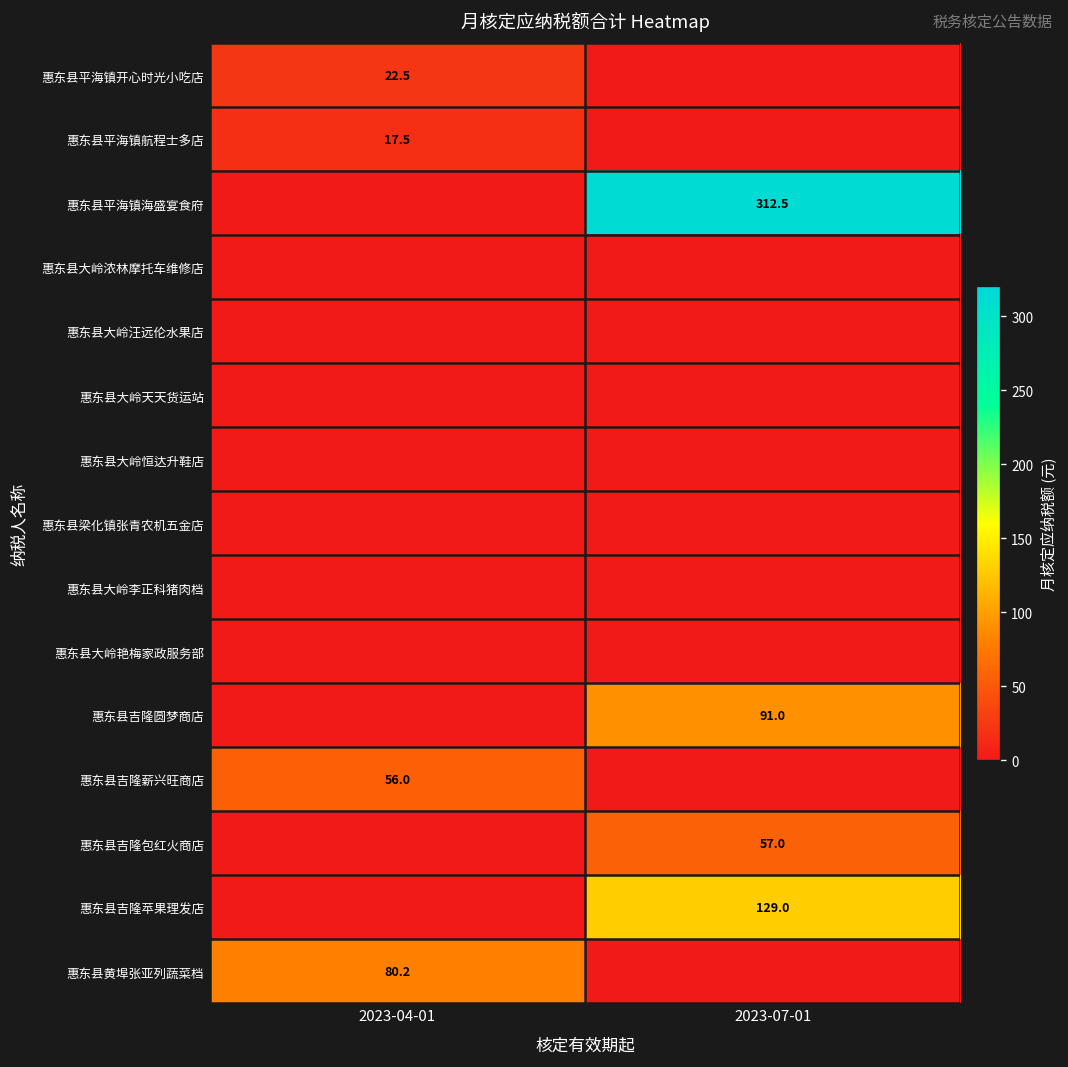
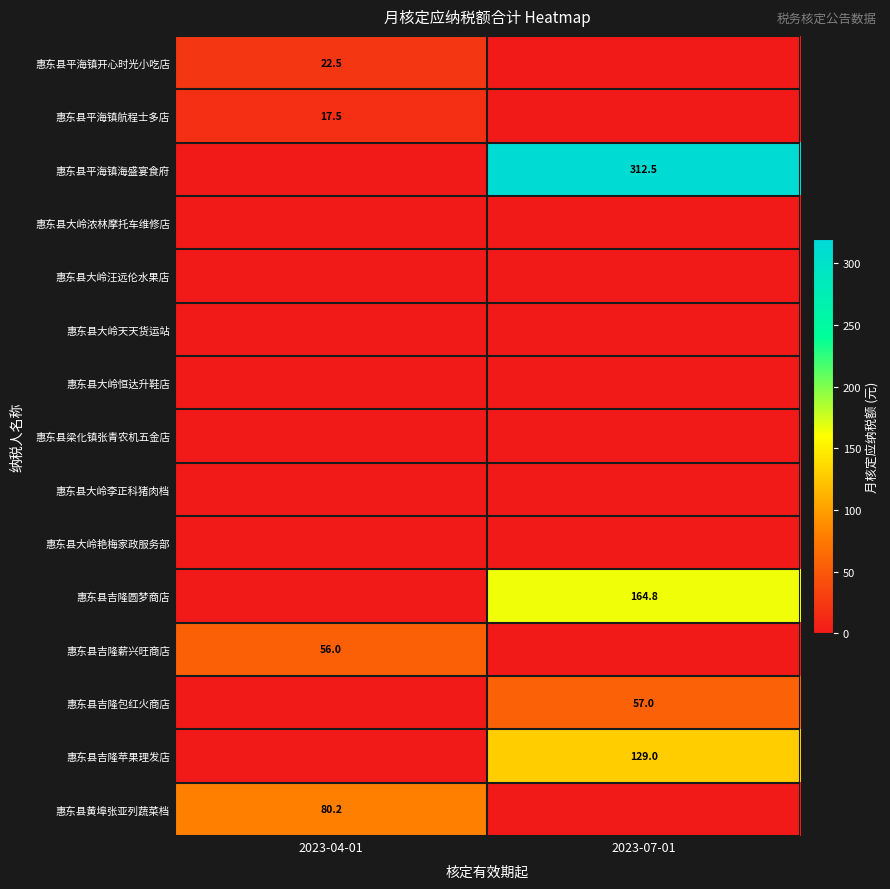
惠东县吉隆圆梦商店, 2023-07-01: 91.0 -> 164.8
